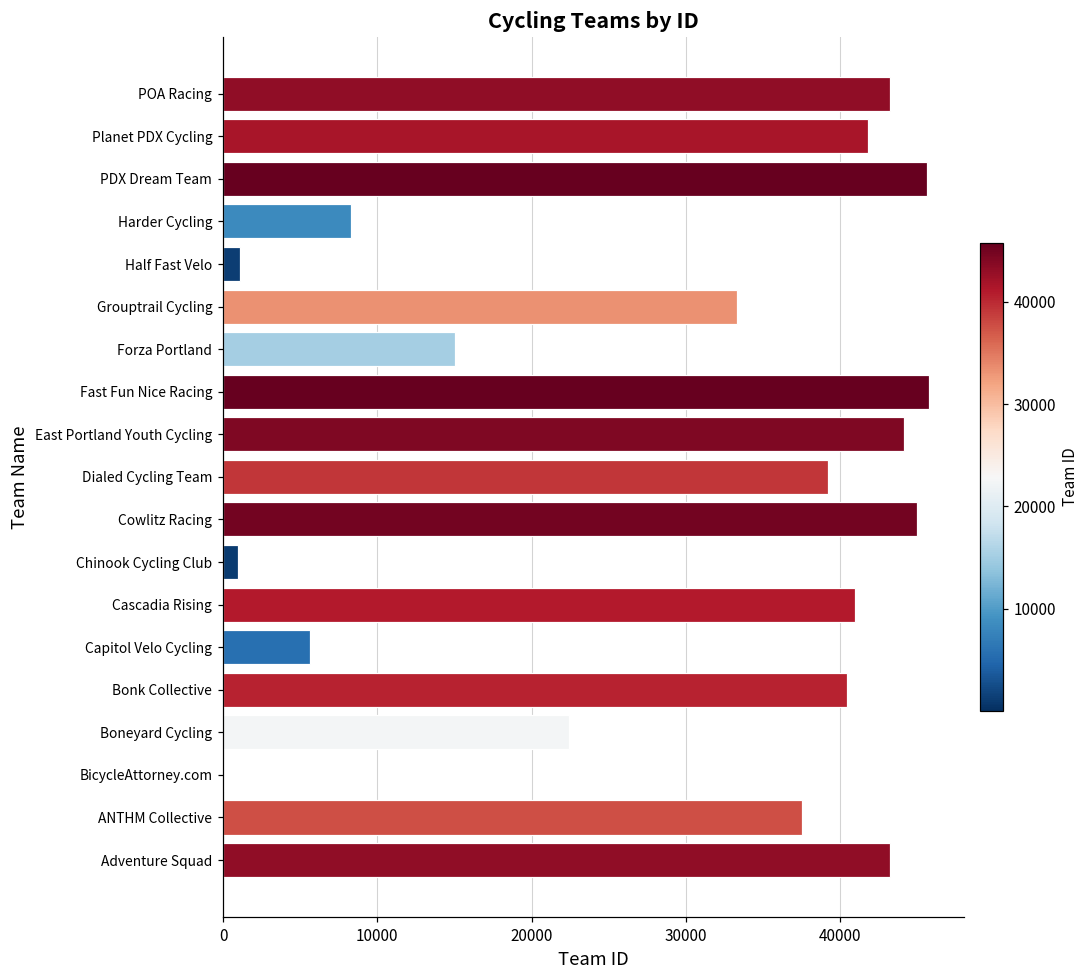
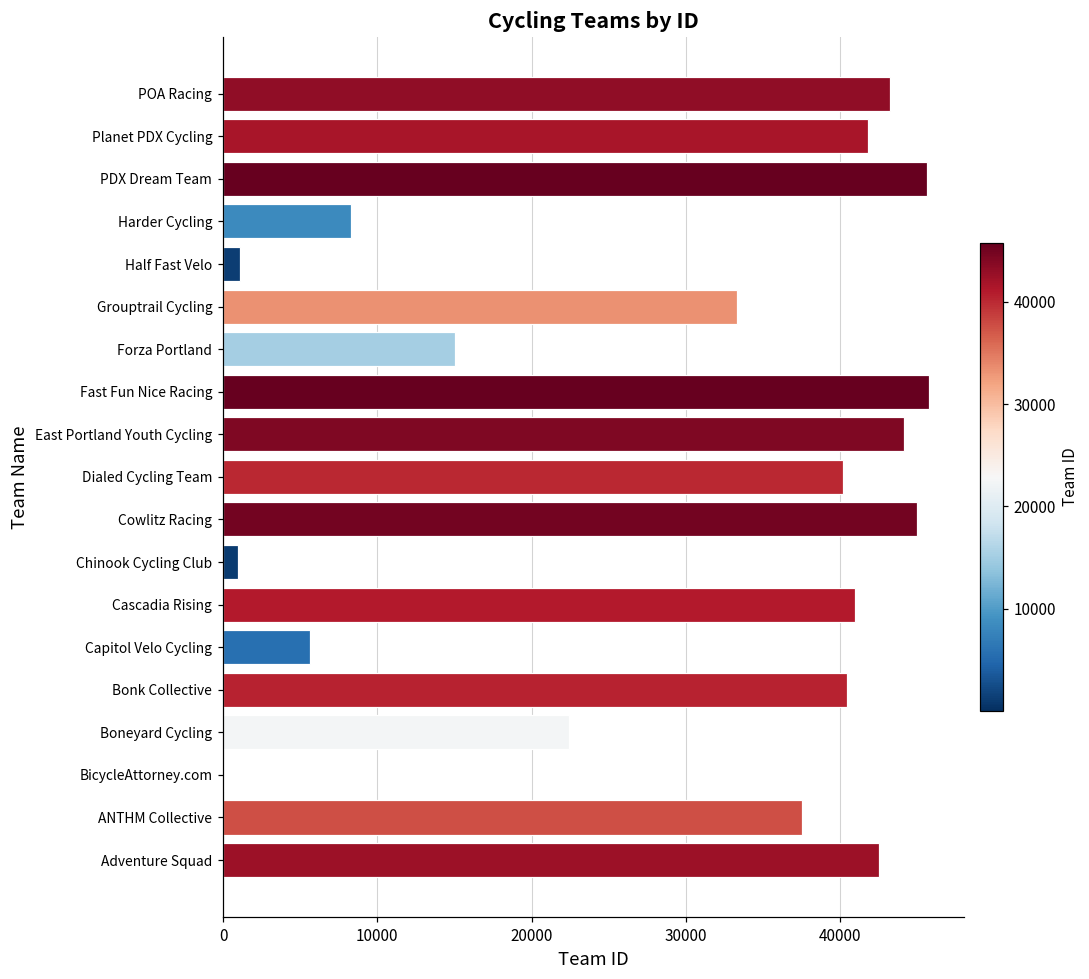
Dialed Cycling Team: 39200 -> 40200
Adventure Squad: 43200 -> 42500
